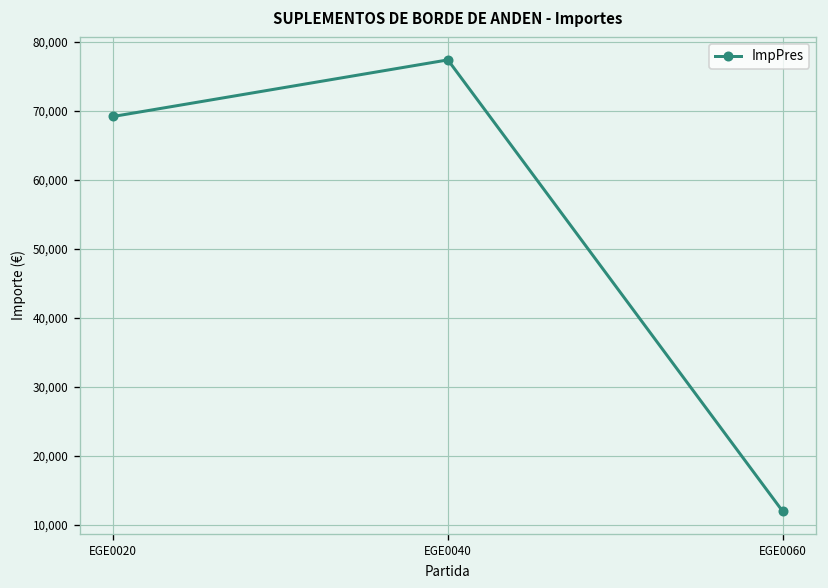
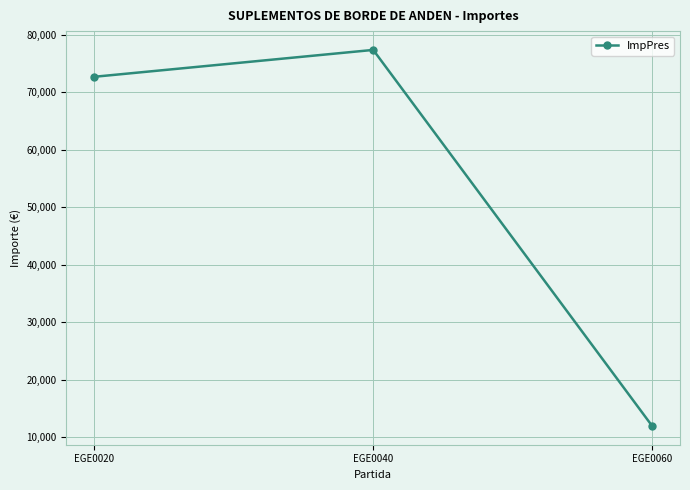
EGE0020: 69,000 -> 73,000
